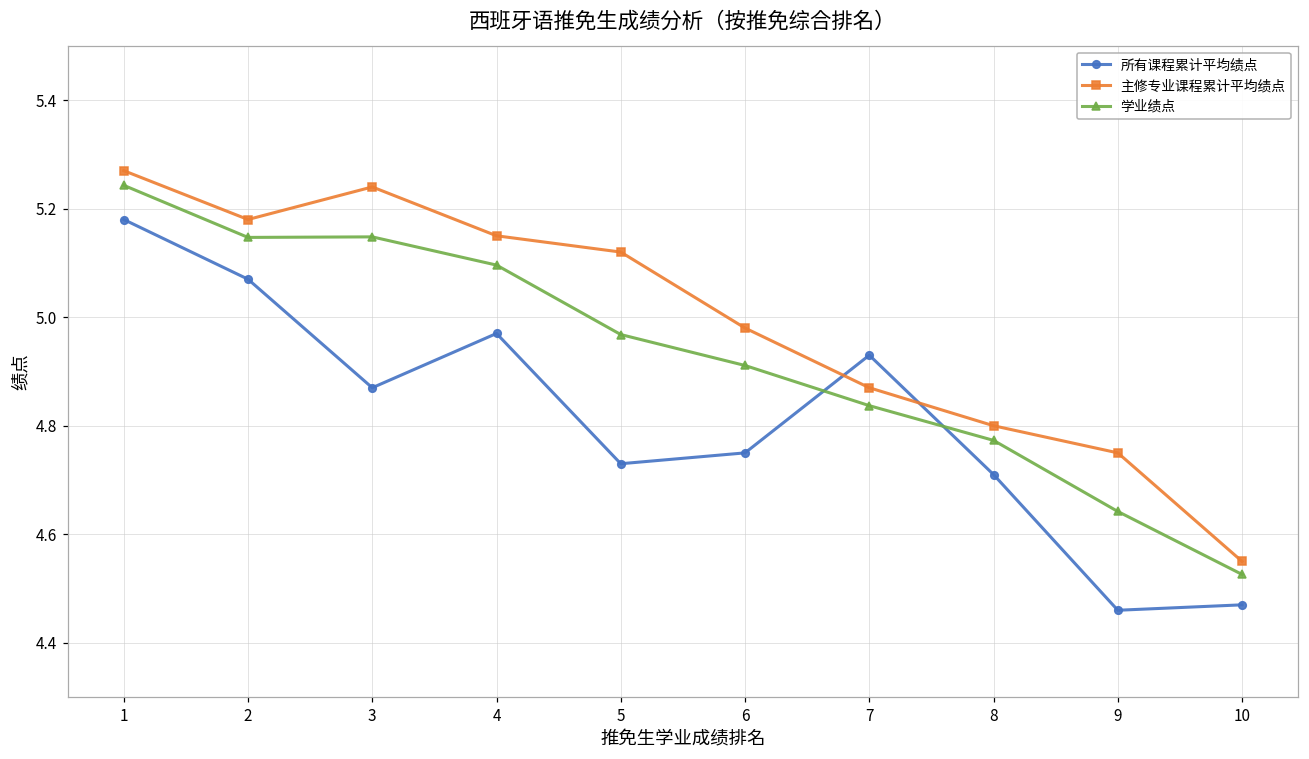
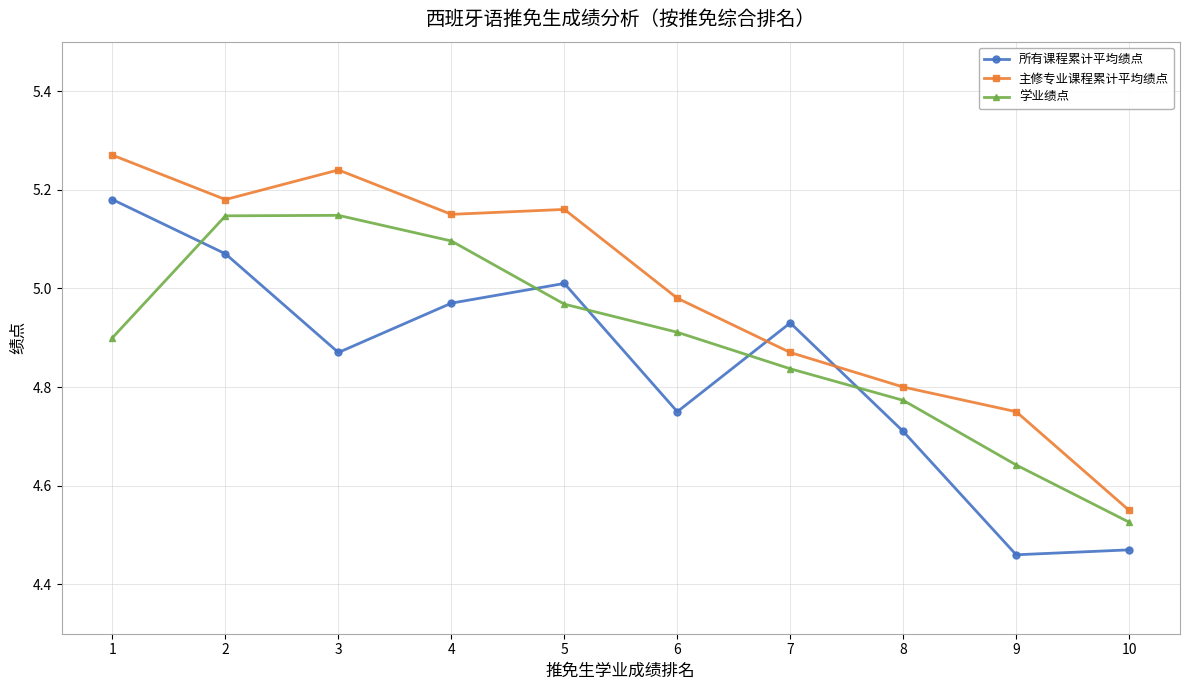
学业绩点, 1: 5.24 -> 4.90
所有课程累计平均绩点, 5: 4.73 -> 5.01
主修专业课程累计平均绩点, 5: 5.12 -> 5.16
